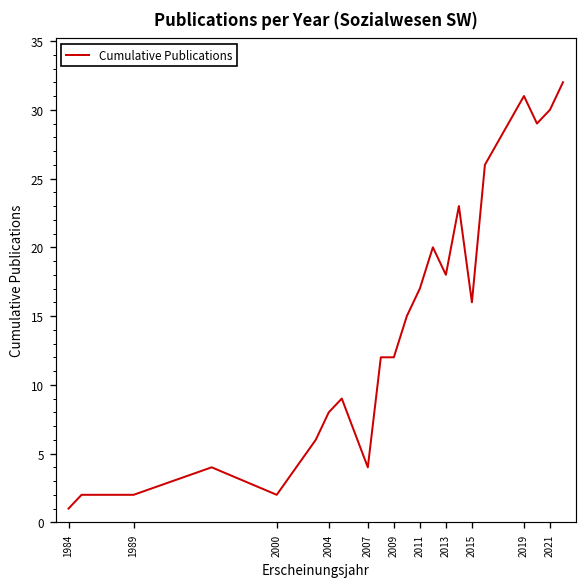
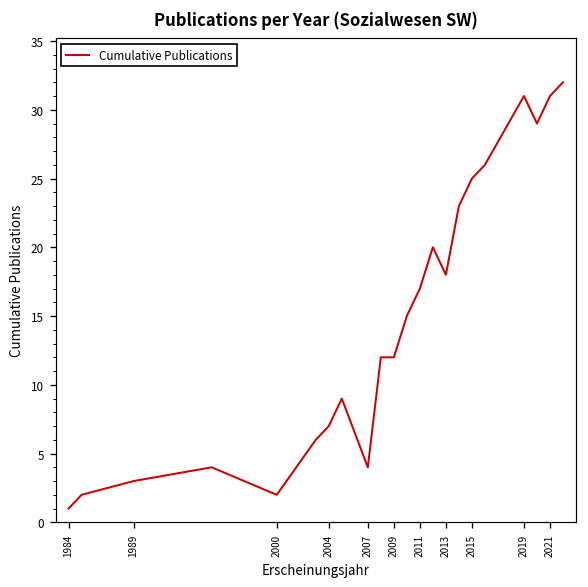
1989: 2 -> 3
2004: 8 -> 7
2015: 16 -> 25
2021: 30 -> 31
